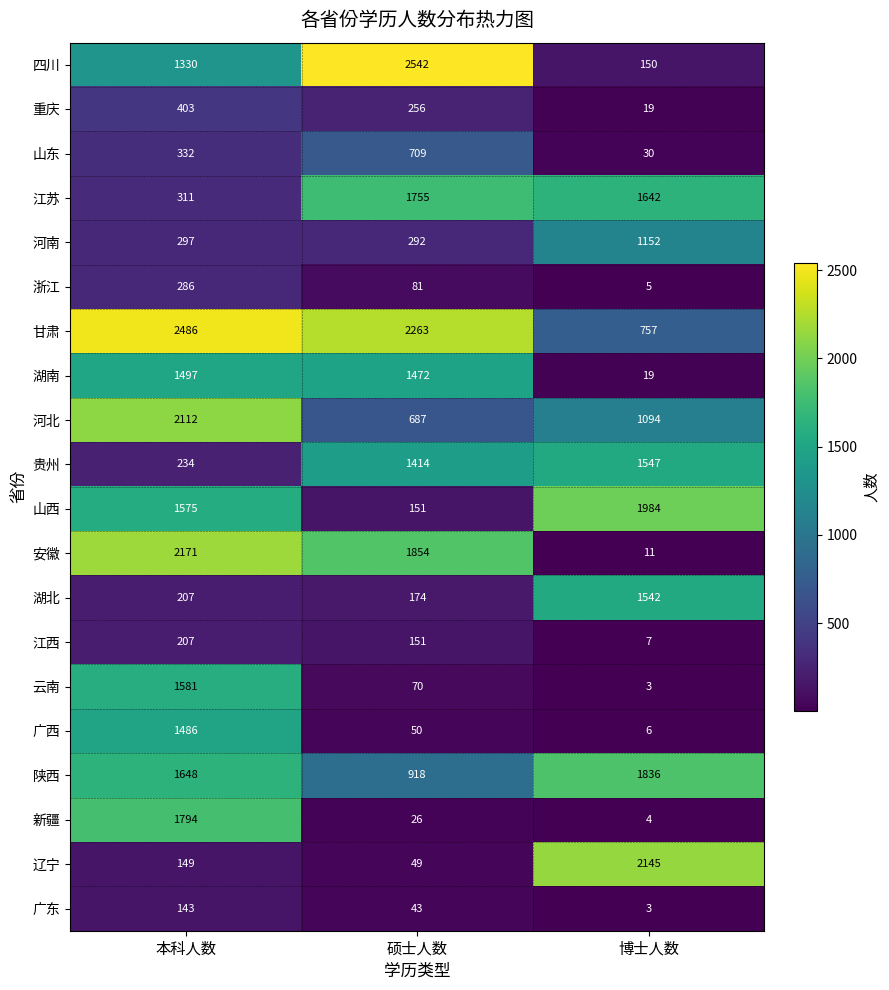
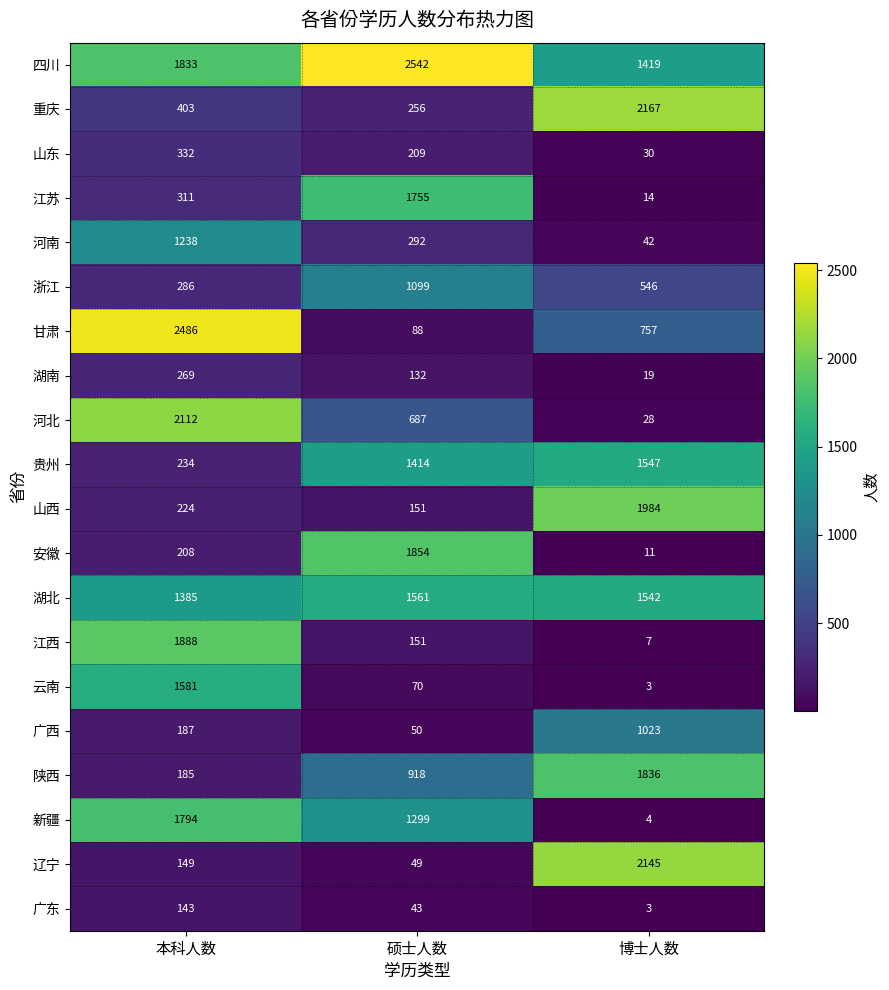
四川, 本科人数: 1330 -> 1833
四川, 博士人数: 150 -> 1419
重庆, 博士人数: 19 -> 2167
山东, 硕士人数: 709 -> 209
江苏, 博士人数: 1642 -> 14
河南, 本科人数: 297 -> 1238
河南, 博士人数: 1152 -> 42
浙江, 硕士人数: 81 -> 1099
浙江, 博士人数: 5 -> 546
甘肃, 硕士人数: 2263 -> 88
湖南, 本科人数: 1497 -> 269
湖南, 硕士人数: 1472 -> 132
河北, 博士人数: 1094 -> 28
山西, 本科人数: 1575 -> 224
安徽, 本科人数: 2171 -> 208
湖北, 本科人数: 207 -> 1385
湖北, 硕士人数: 174 -> 1561
江西, 本科人数: 207 -> 1888
广西, 本科人数: 1486 -> 187
广西, 博士人数: 6 -> 1023
陕西, 本科人数: 1648 -> 185
新疆, 硕士人数: 26 -> 1299
